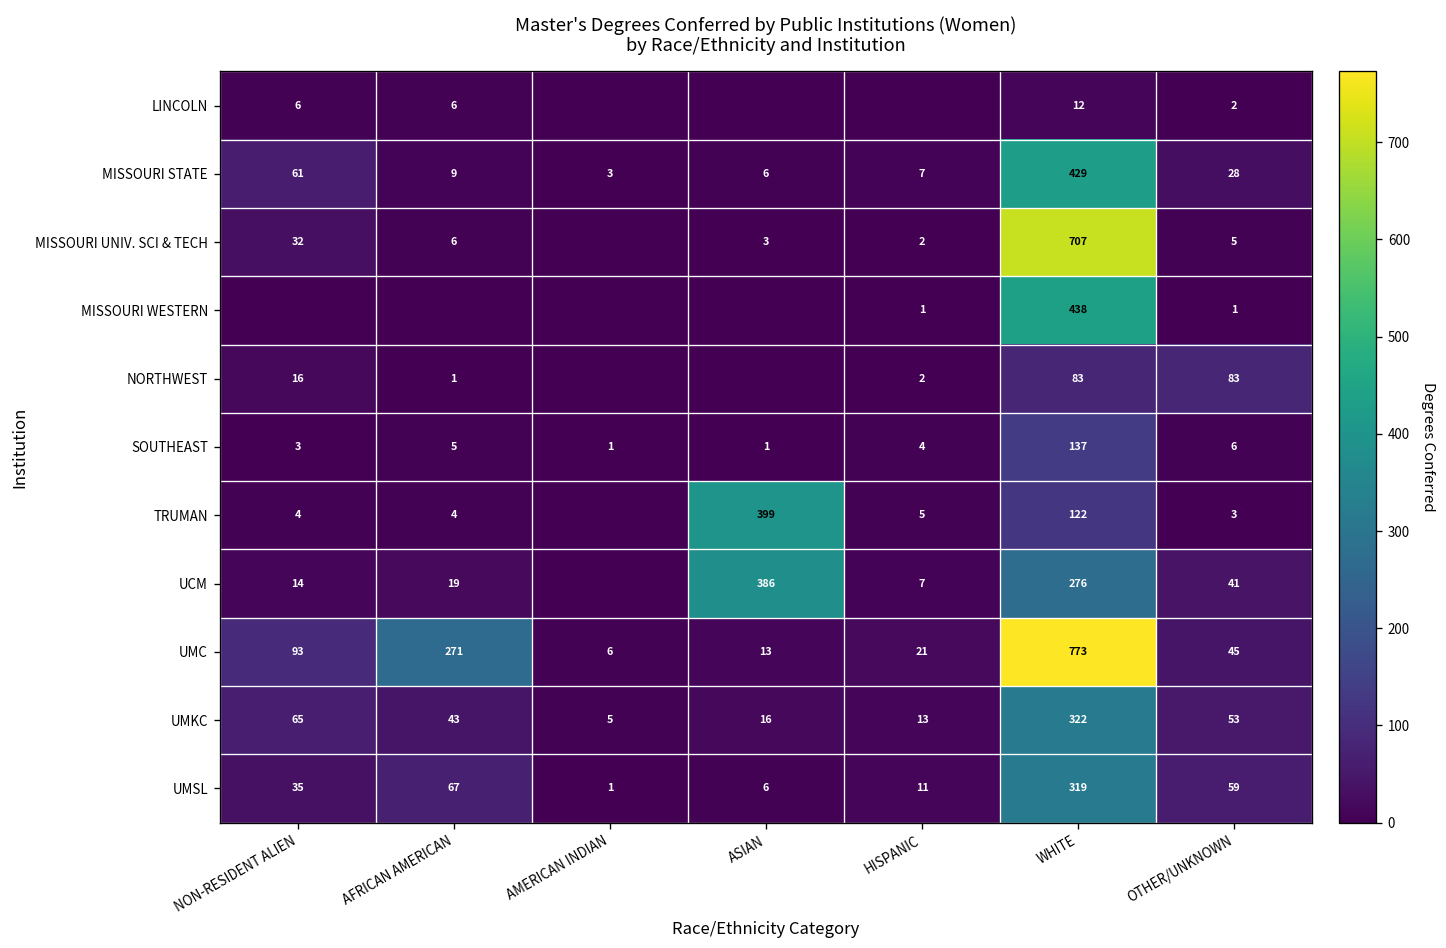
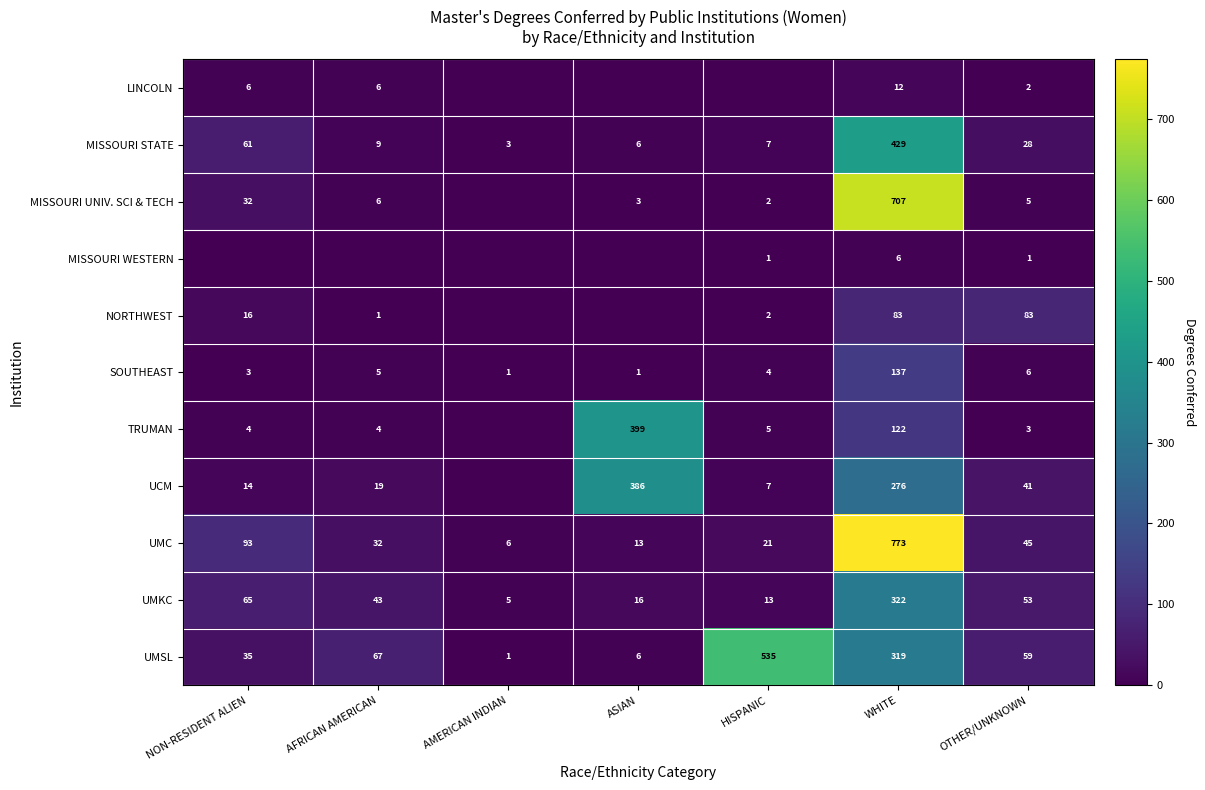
MISSOURI WESTERN, WHITE: 438 -> 6
UMC, AFRICAN AMERICAN: 271 -> 32
UMSL, HISPANIC: 11 -> 535
